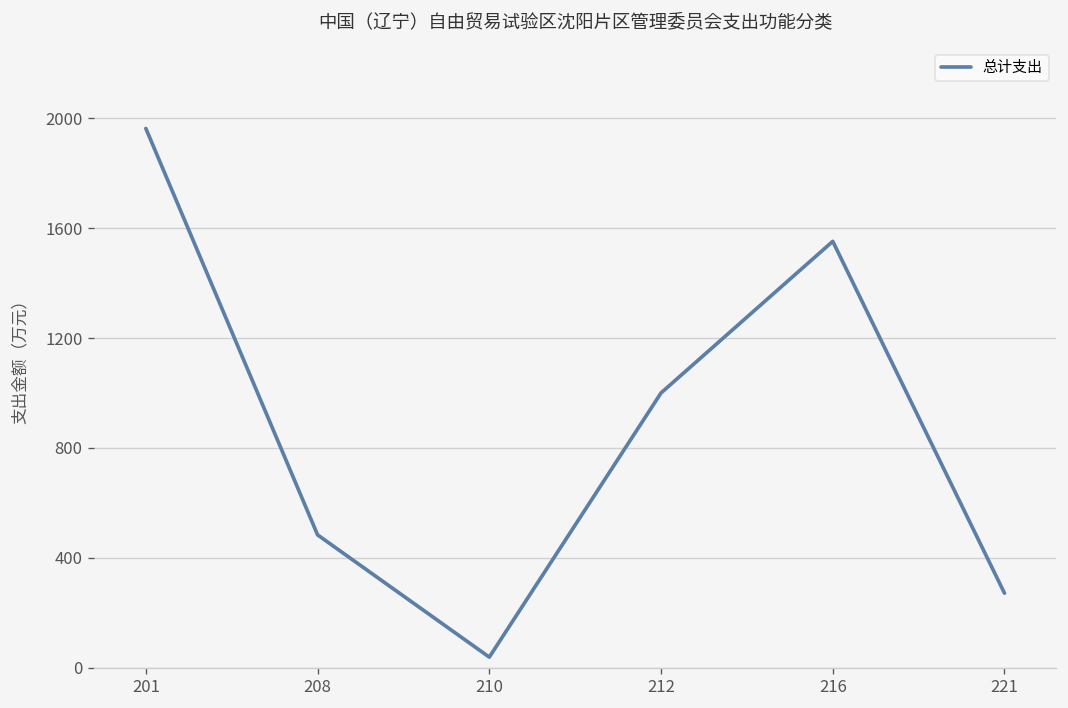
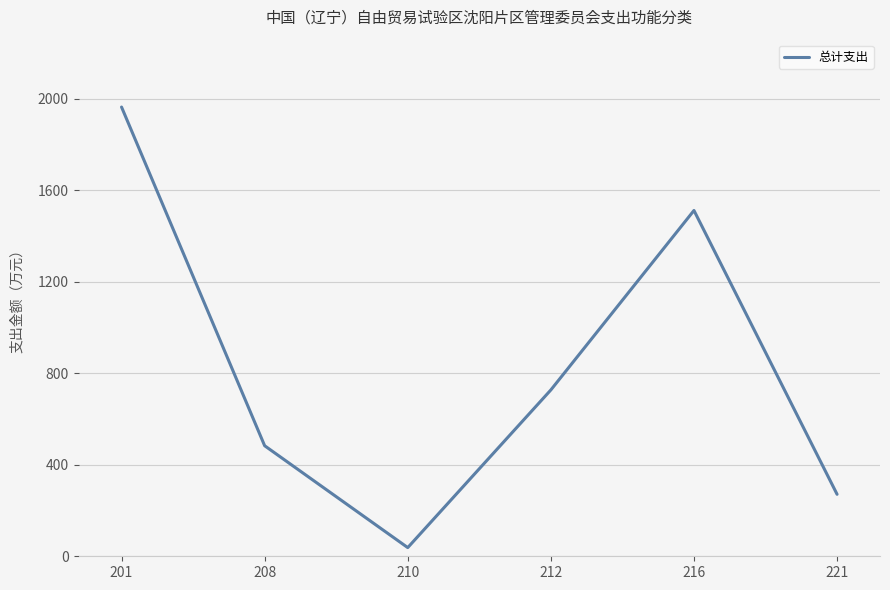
212: 1000 -> 730
216: 1550 -> 1510
